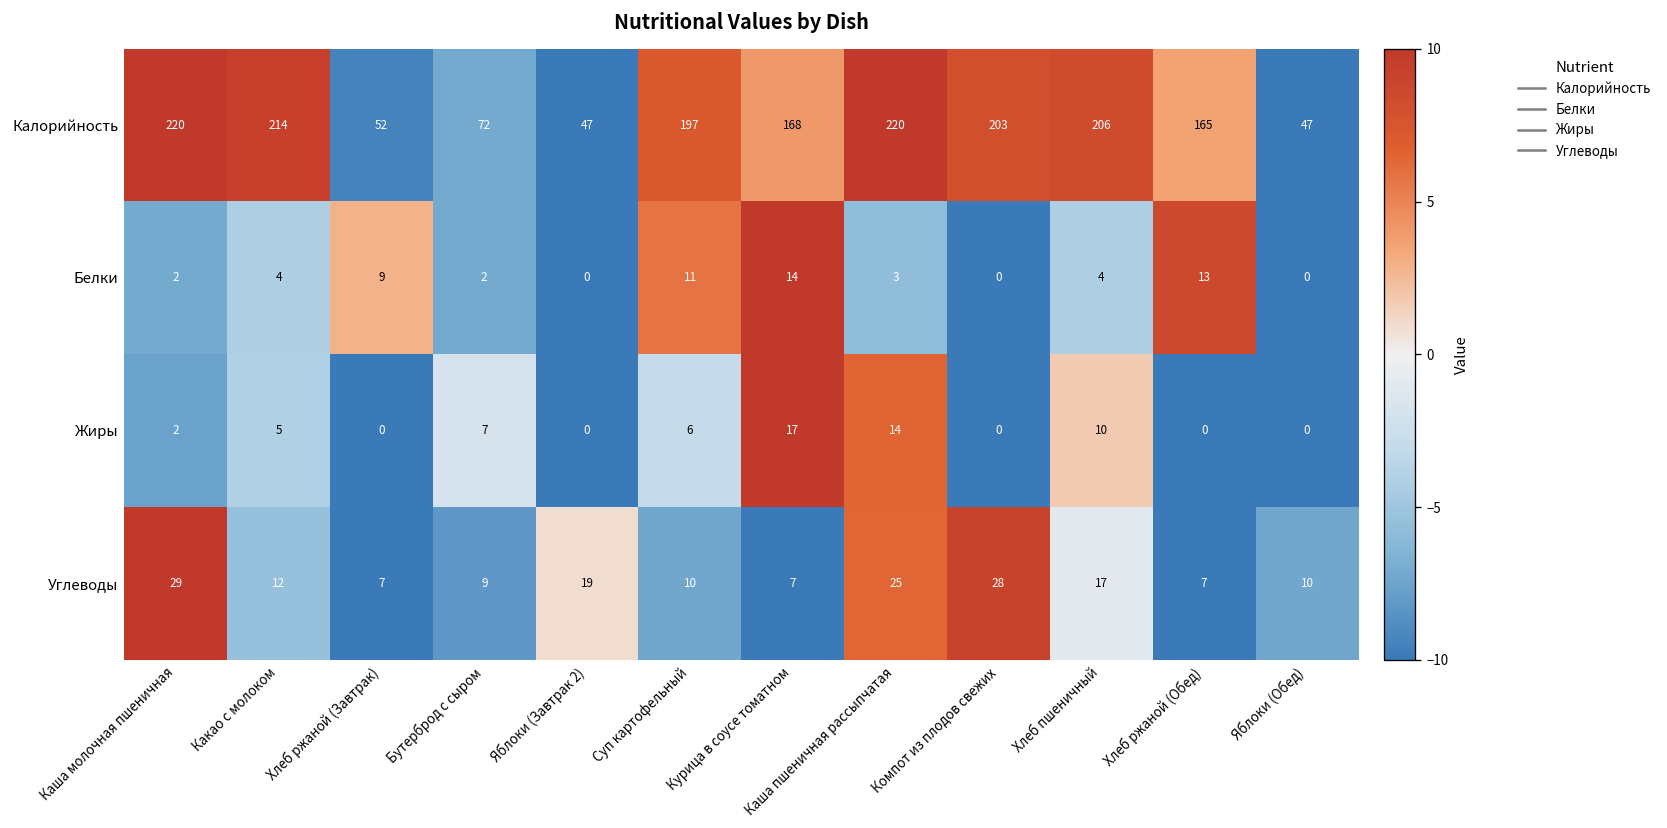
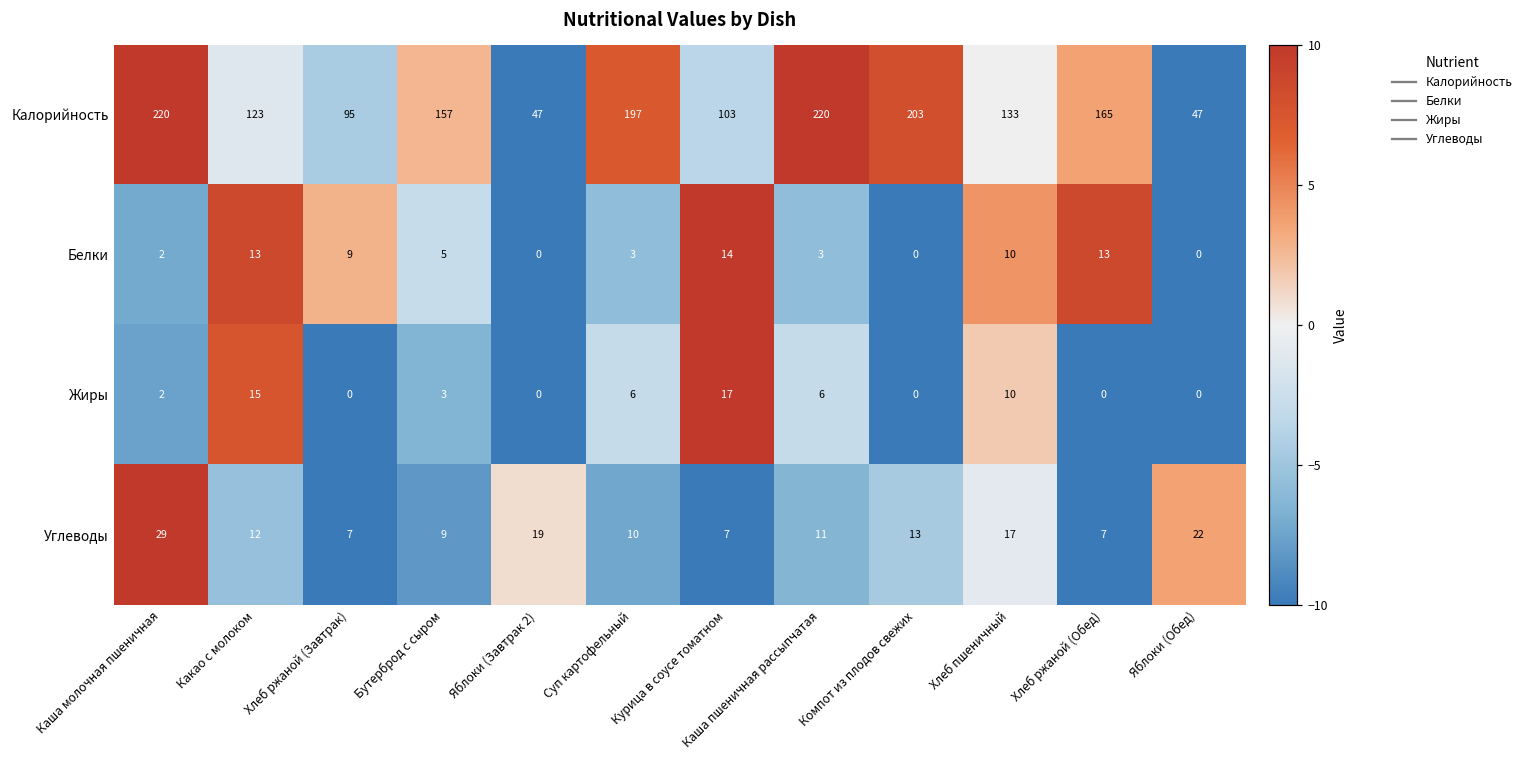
Калорийность, Какао с молоком: 214 -> 123
Калорийность, Хлеб ржаной (Завтрак): 52 -> 95
Калорийность, Бутерброд с сыром: 72 -> 157
Калорийность, Курица в соусе томатном: 168 -> 103
Калорийность, Хлеб пшеничный: 206 -> 133
Белки, Какао с молоком: 4 -> 13
Белки, Бутерброд с сыром: 2 -> 5
Белки, Суп картофельный: 11 -> 3
Белки, Хлеб пшеничный: 4 -> 10
Жиры, Какао с молоком: 5 -> 15
Жиры, Бутерброд с сыром: 7 -> 3
Жиры, Каша пшеничная рассыпчатая: 14 -> 6
Углеводы, Каша пшеничная рассыпчатая: 25 -> 11
Углеводы, Компот из плодов свежих: 28 -> 13
Углеводы, Яблоки (Обед): 10 -> 22
